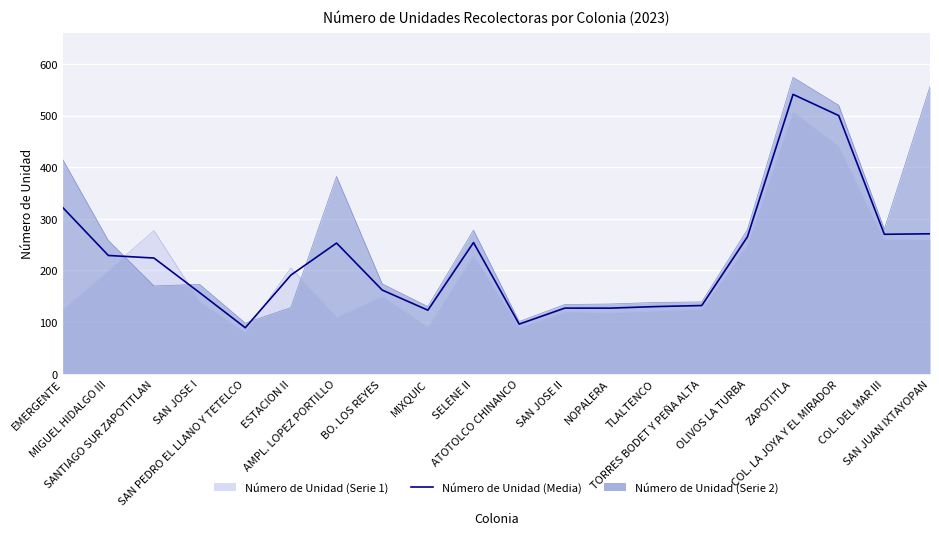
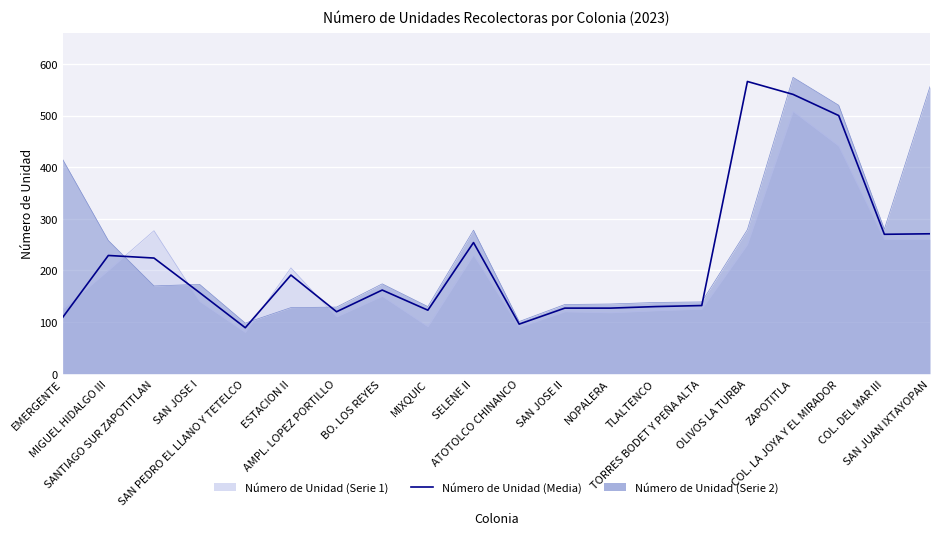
Número de Unidad (Media), EMERGENTE: 320 -> 110
Número de Unidad (Serie 2), AMPL. LOPEZ PORTILLO: 380 -> 130
Número de Unidad (Media), AMPL. LOPEZ PORTILLO: 250 -> 120
Número de Unidad (Media), OLIVOS LA TURBA: 270 -> 570
